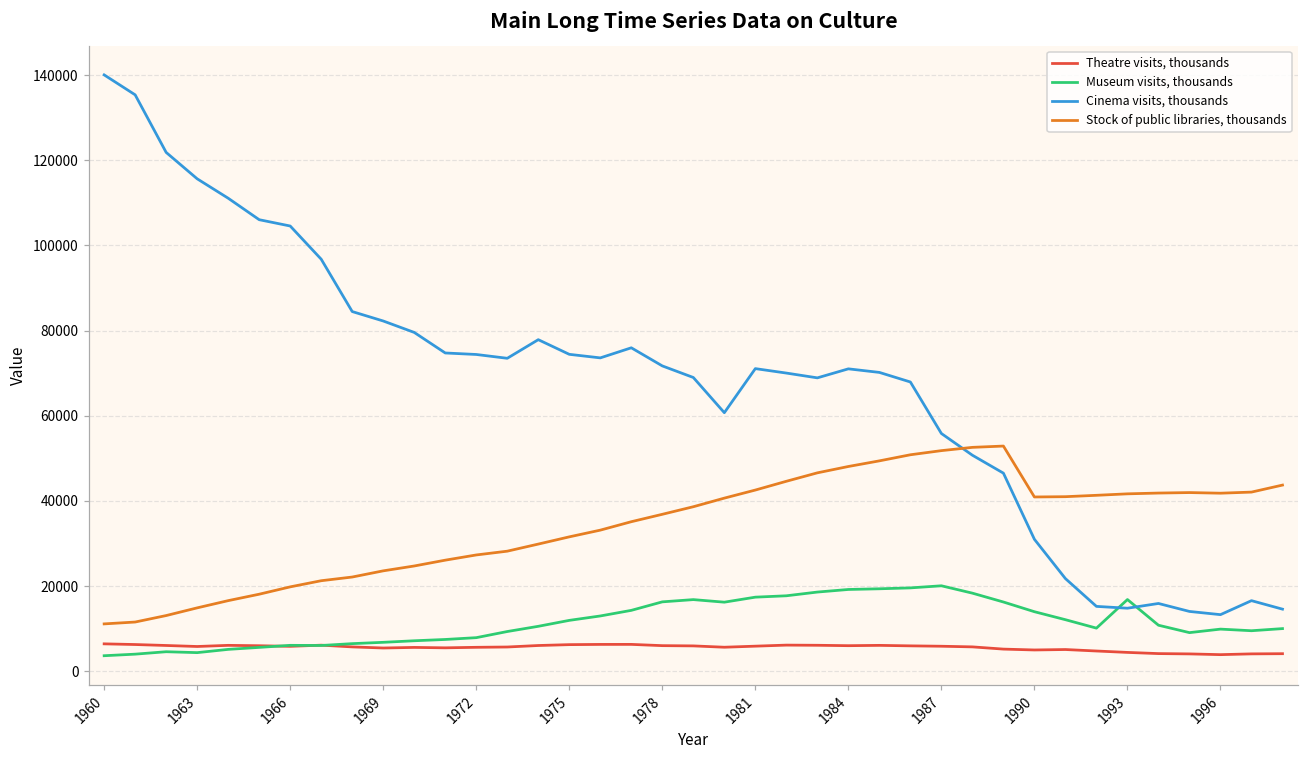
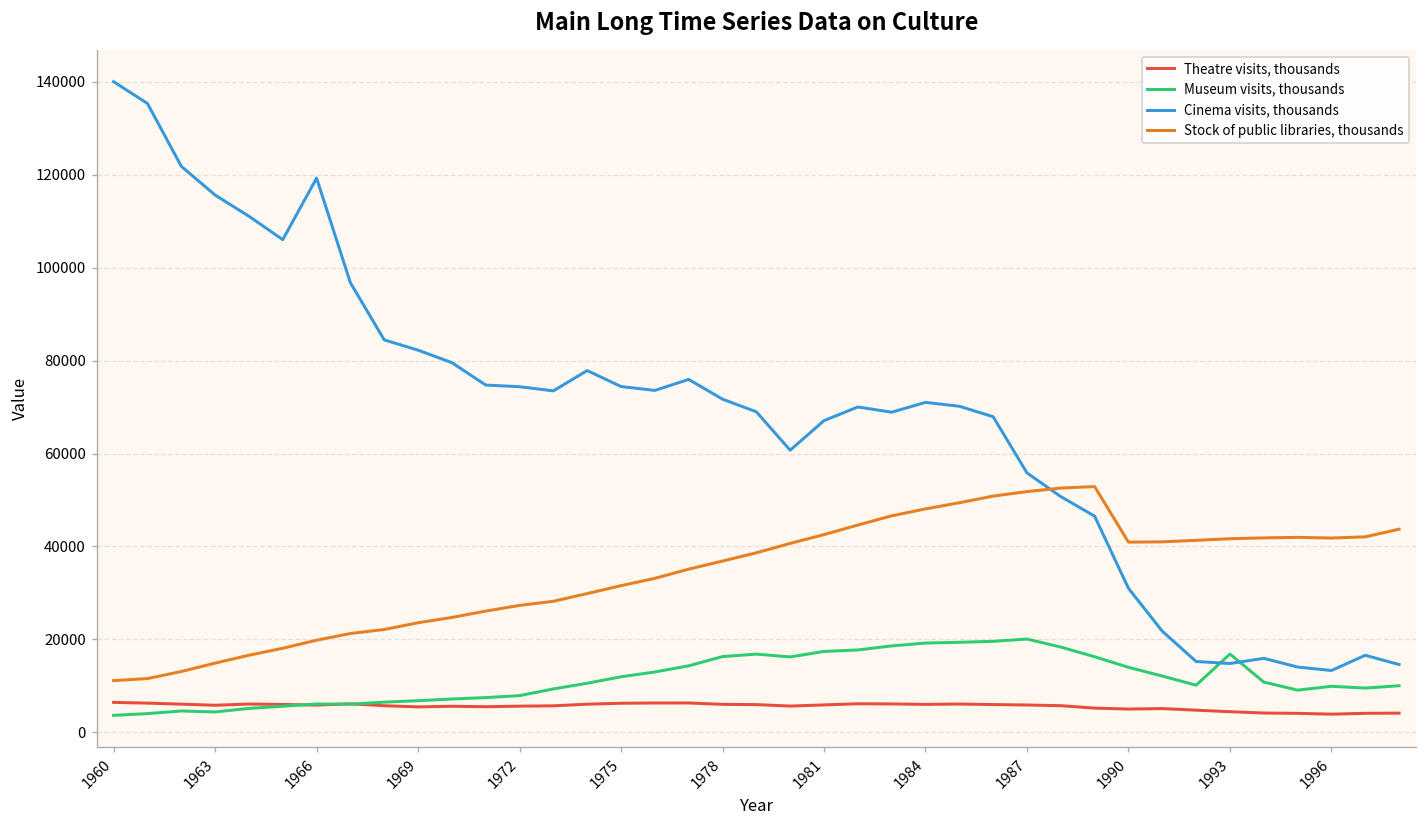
Cinema visits, thousands, 1966: 105000 -> 119000
Cinema visits, thousands, 1981: 71000 -> 67000
